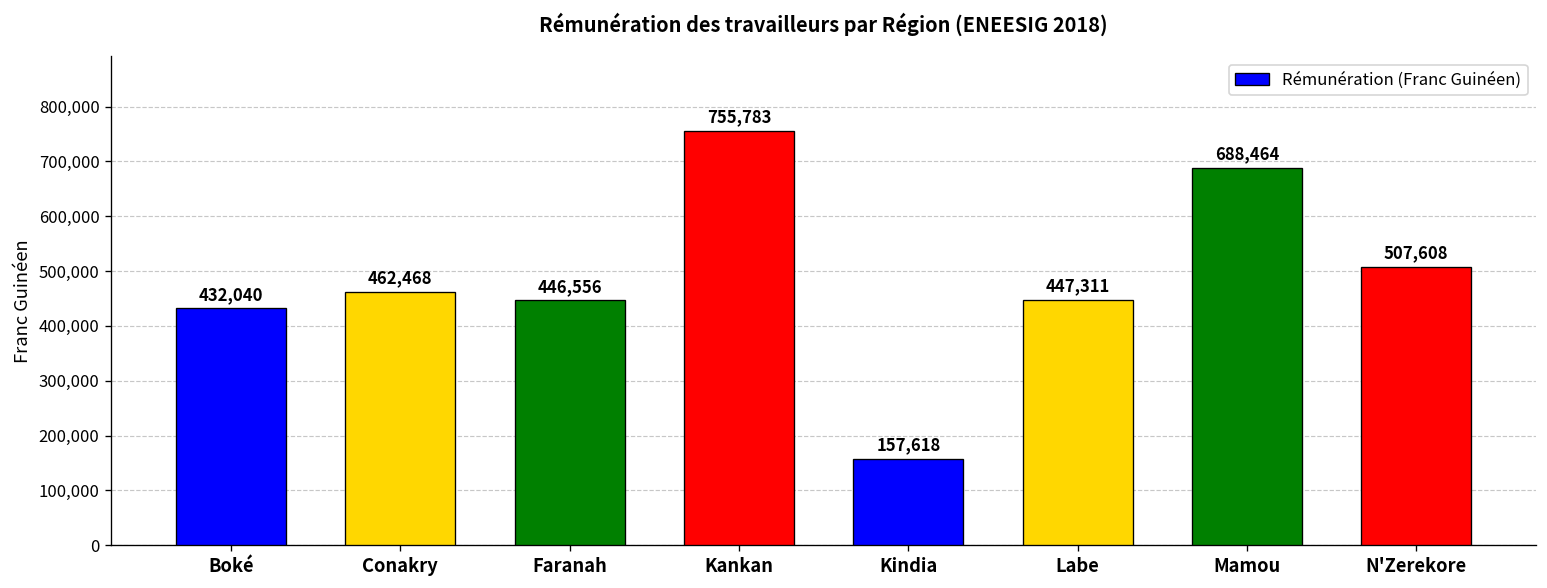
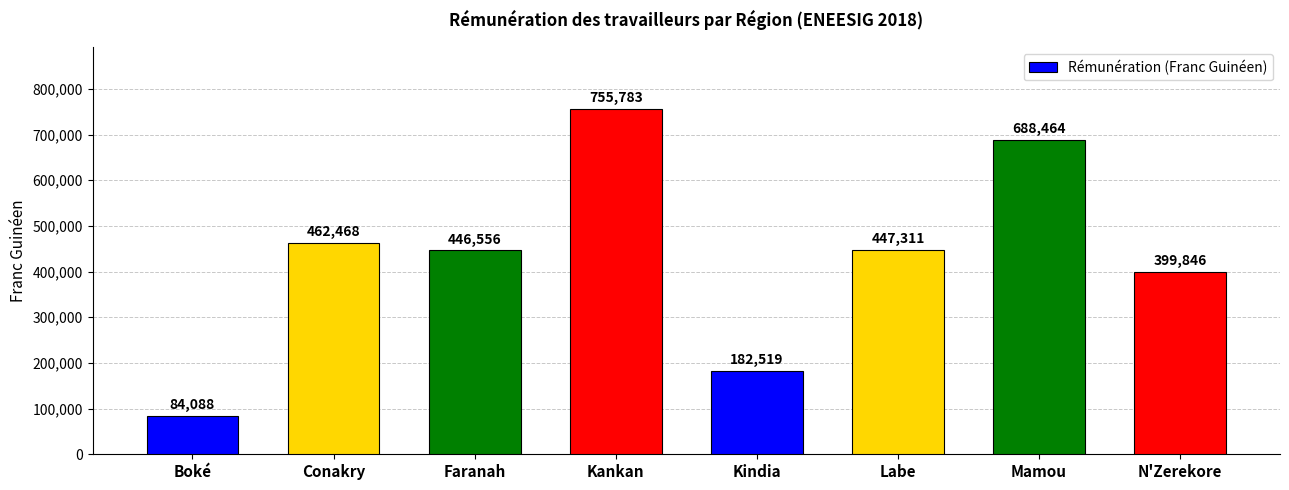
Boké: 432,040 -> 84,088
Kindia: 157,618 -> 182,519
N'Zerekore: 507,608 -> 399,846
